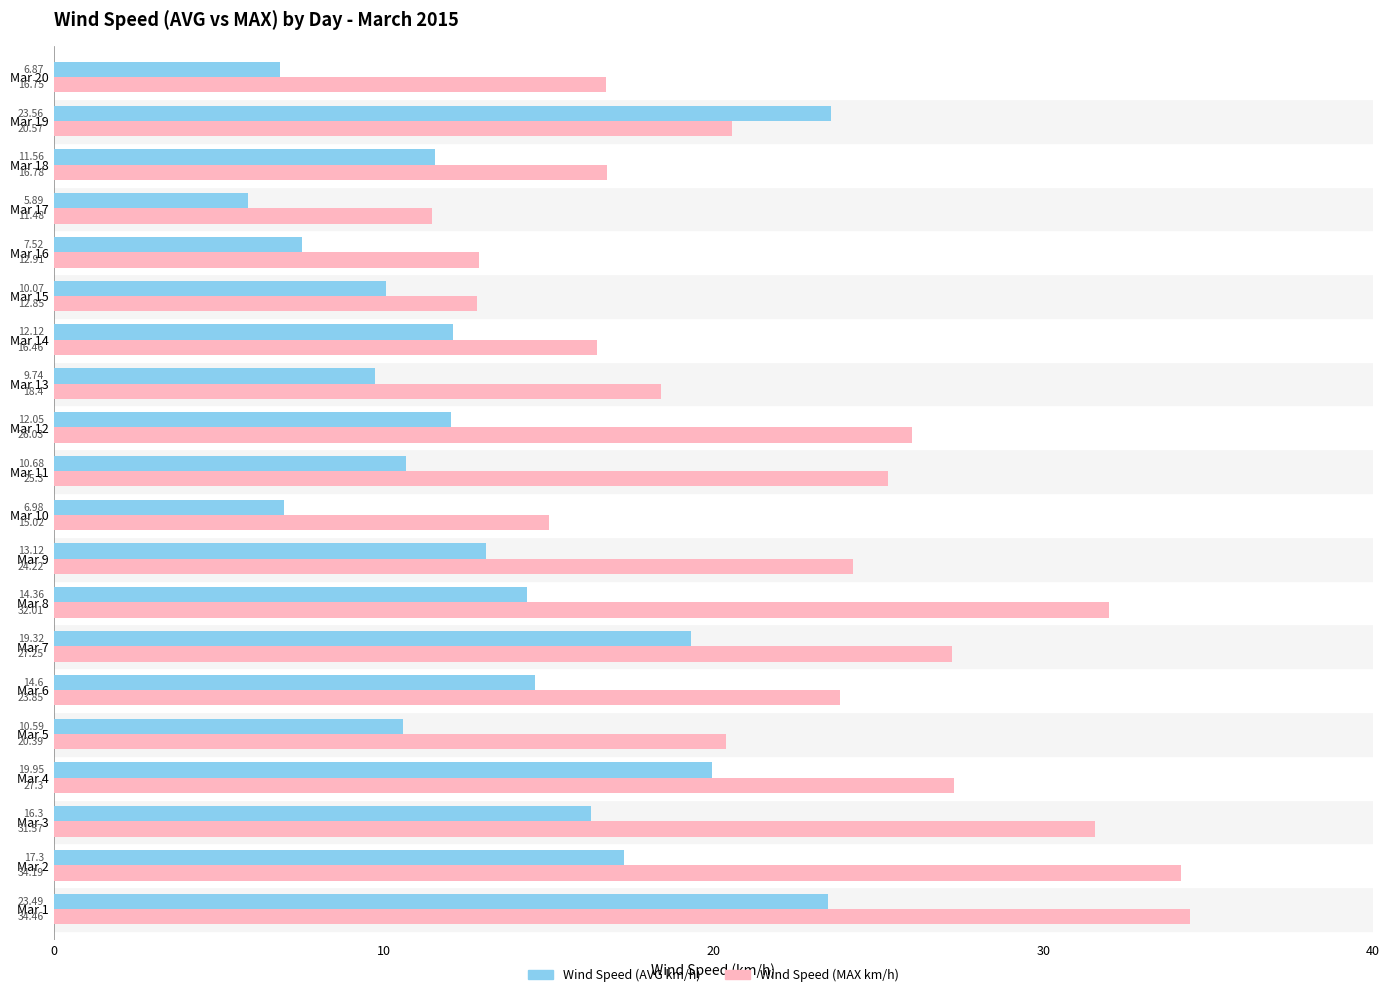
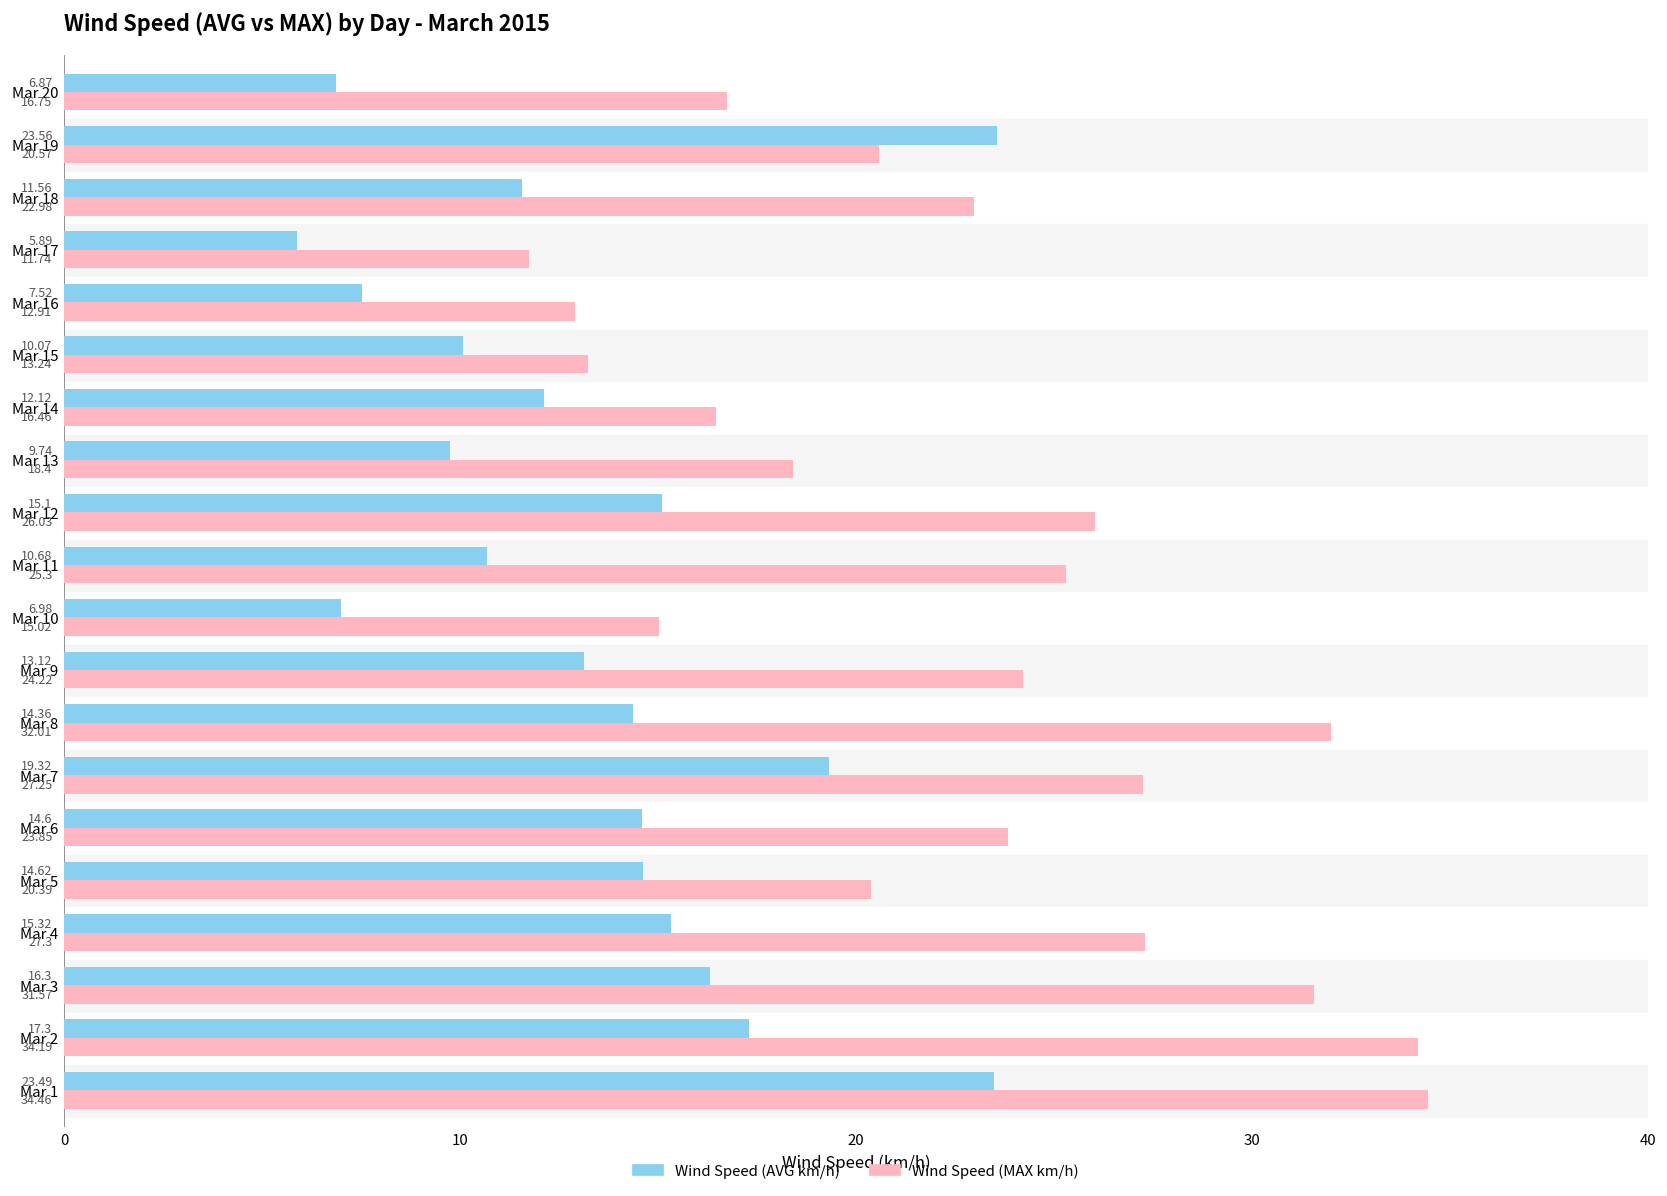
Wind Speed (MAX km/h), Mar 18: 16.78 -> 22.98
Wind Speed (MAX km/h), Mar 17: 11.48 -> 11.74
Wind Speed (MAX km/h), Mar 15: 12.85 -> 13.24
Wind Speed (AVG km/h), Mar 12: 12.05 -> 15.1
Wind Speed (AVG km/h), Mar 5: 10.59 -> 14.62
Wind Speed (AVG km/h), Mar 4: 19.95 -> 15.32
